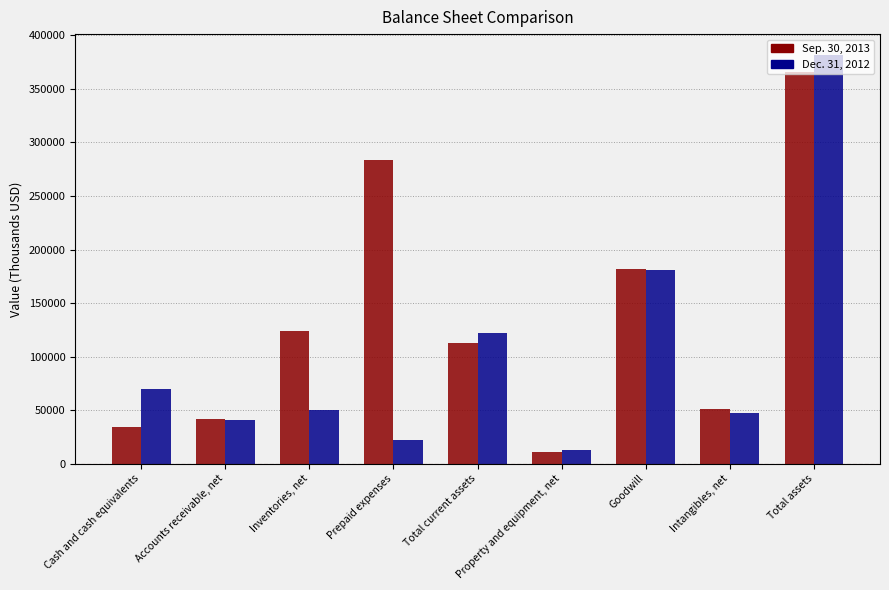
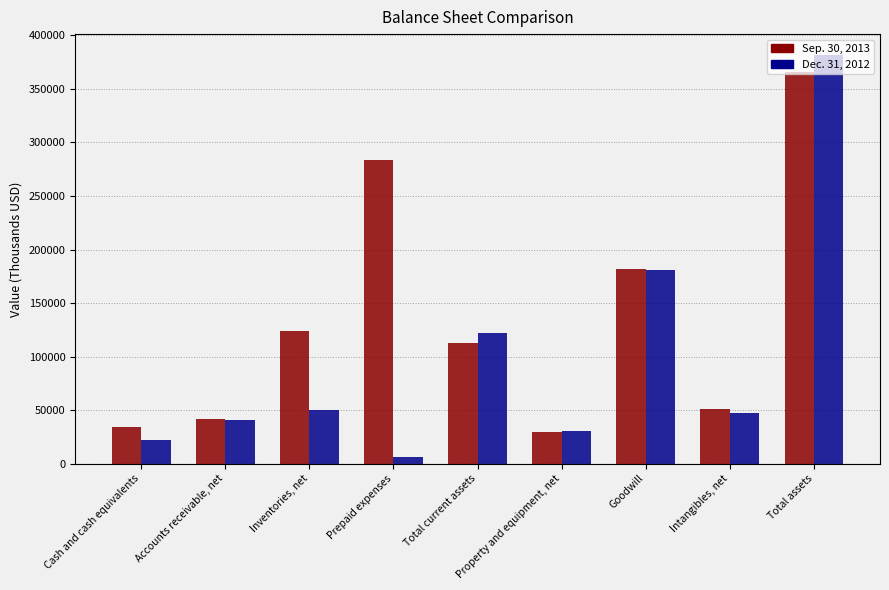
Dec. 31, 2012, Cash and cash equivalents: 70000 -> 22000
Dec. 31, 2012, Prepaid expenses: 22000 -> 6000
Sep. 30, 2013, Property and equipment, net: 11000 -> 30000
Dec. 31, 2012, Property and equipment, net: 13000 -> 30000
